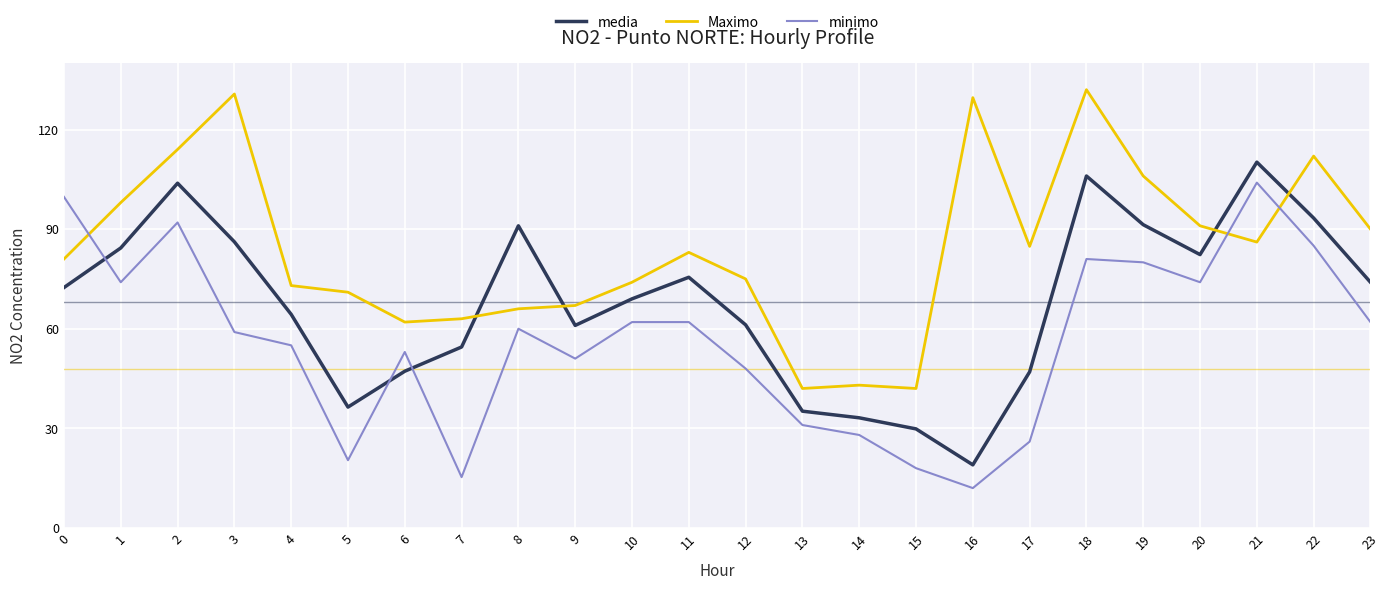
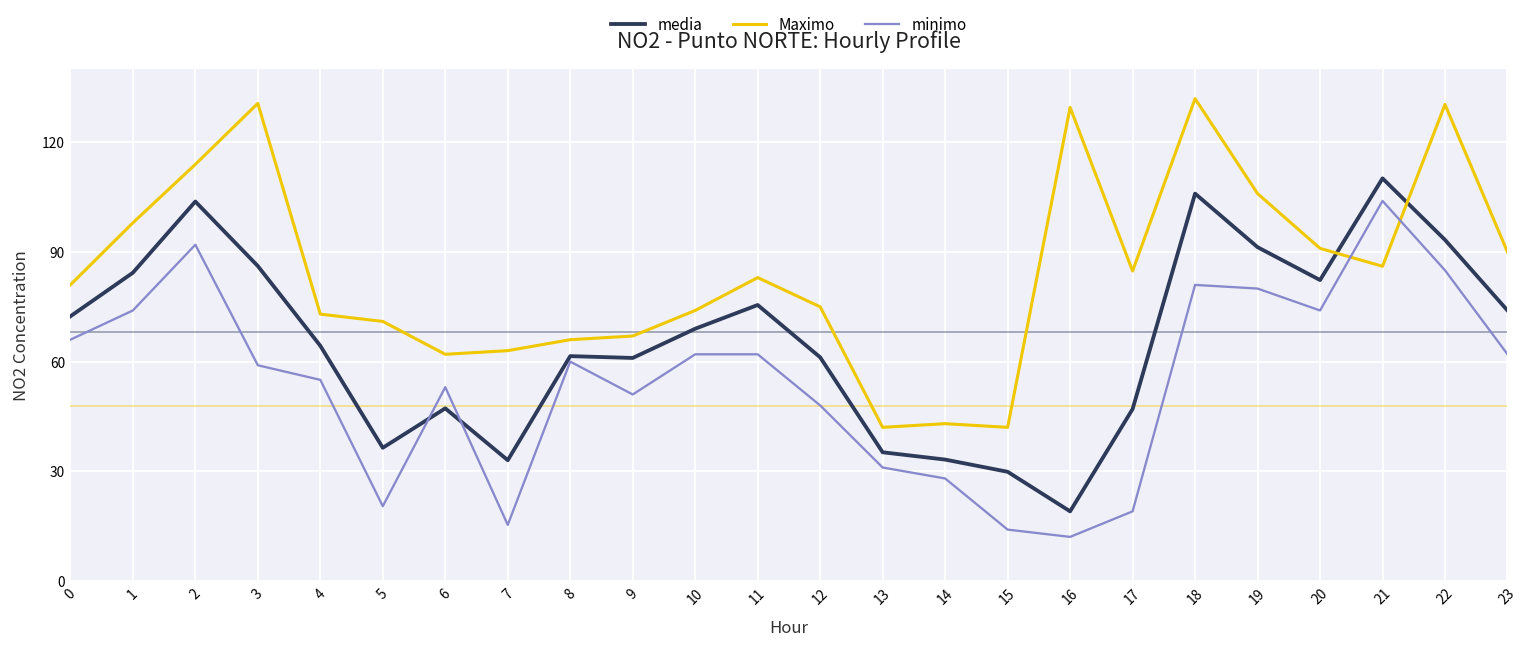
minimo, 0: 100 -> 66
media, 7: 55 -> 33
media, 8: 91 -> 62
minimo, 15: 18 -> 14
minimo, 17: 26 -> 19
Maximo, 22: 112 -> 130
